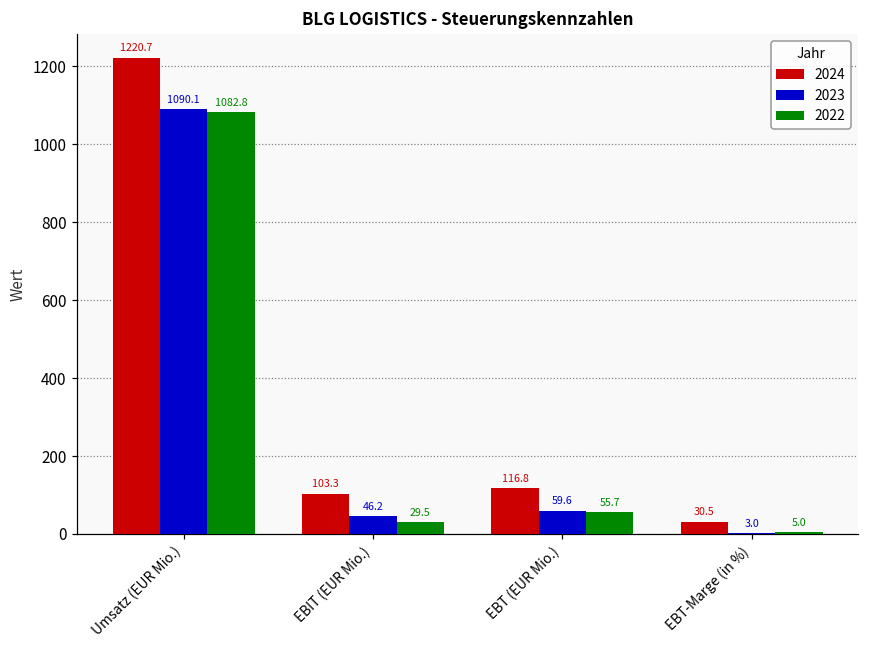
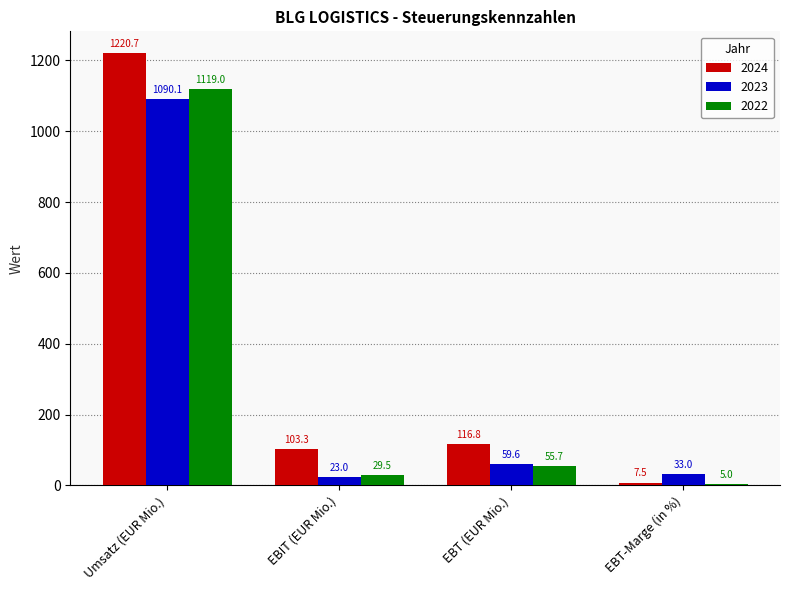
2022, Umsatz (EUR Mio.): 1082.8 -> 1119.0
2023, EBIT (EUR Mio.): 46.2 -> 23.0
2024, EBT-Marge (in %): 30.5 -> 7.5
2023, EBT-Marge (in %): 3.0 -> 33.0
